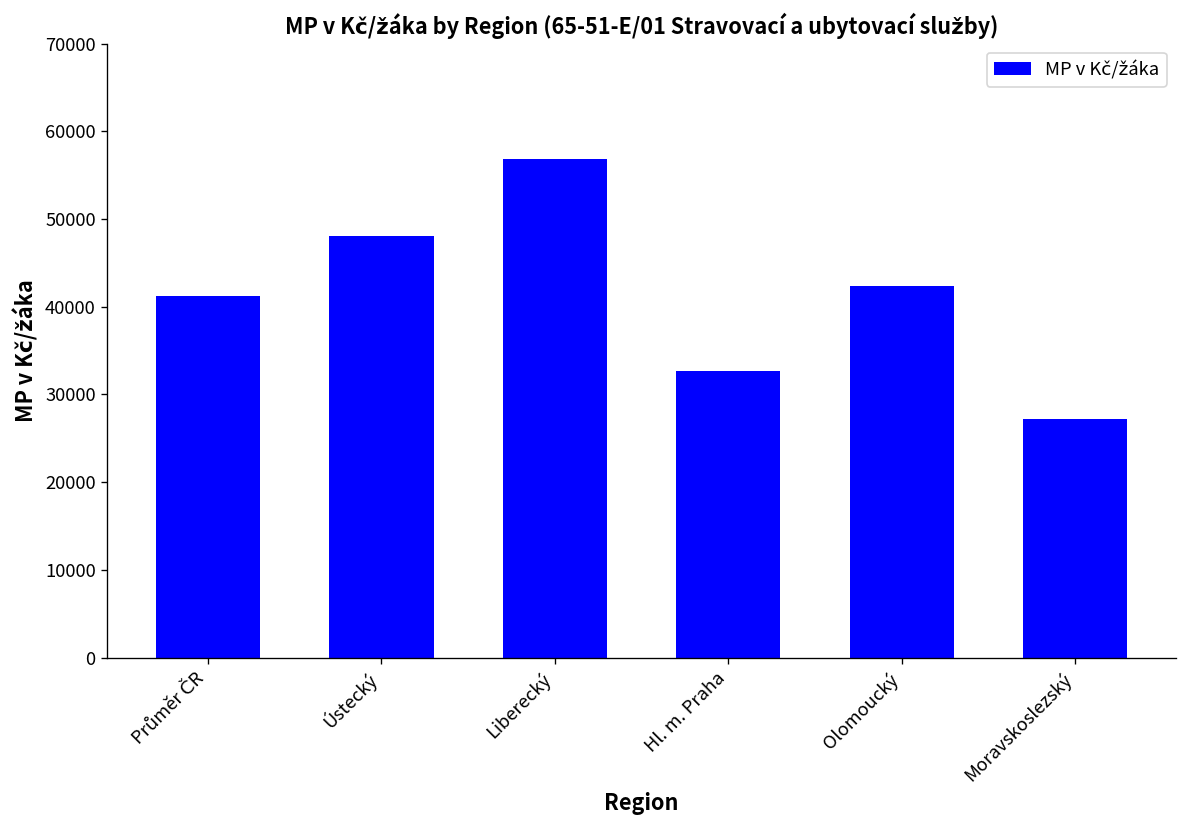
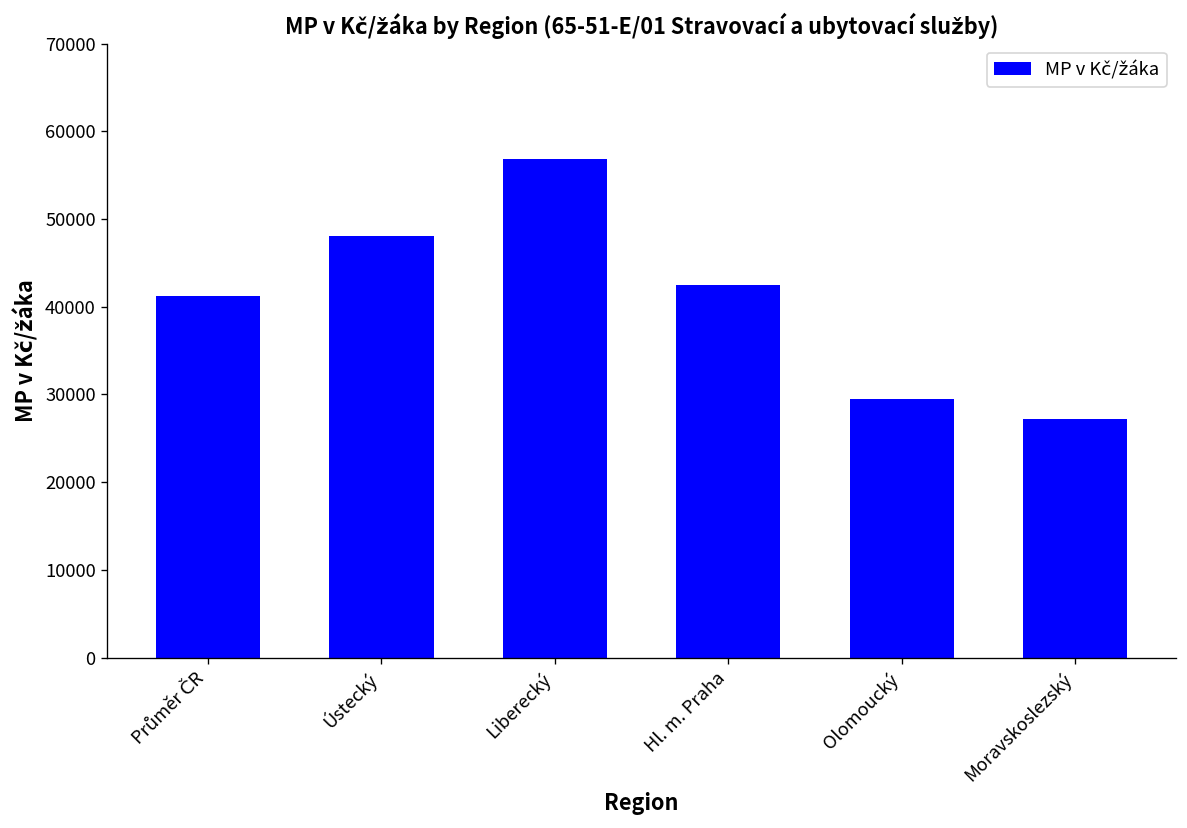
Hl. m. Praha: 33000 -> 42000
Olomoucký: 42000 -> 29000
